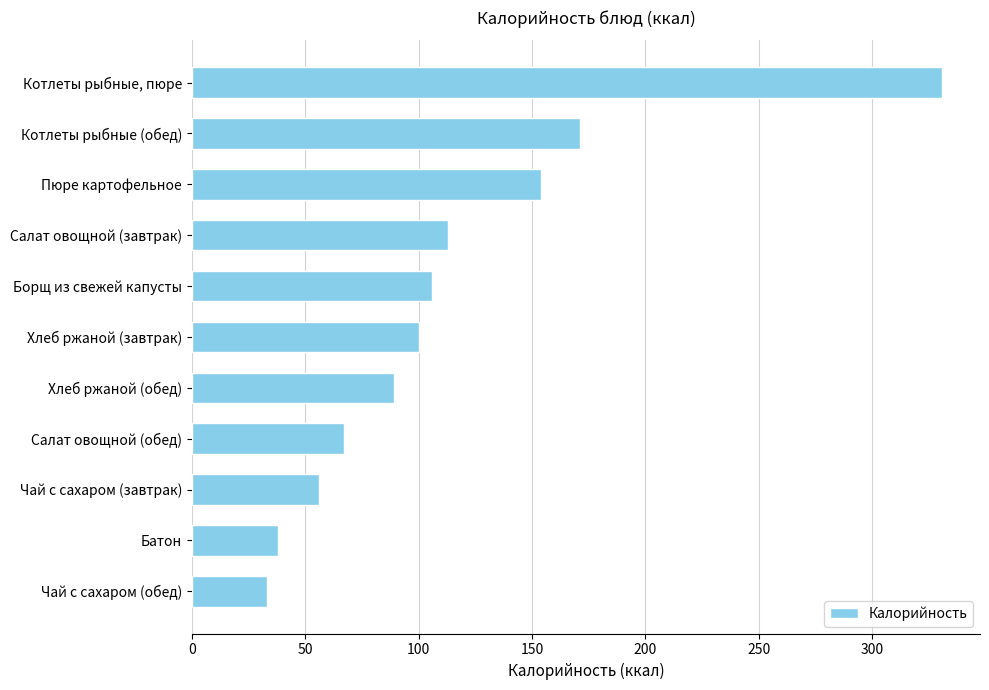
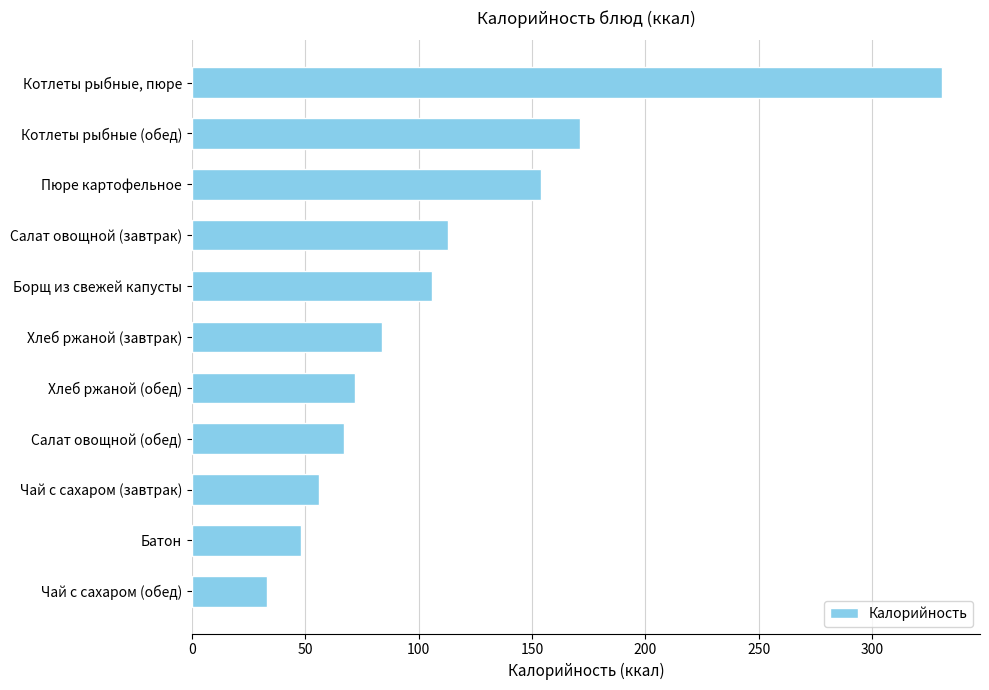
Хлеб ржаной (завтрак): 100 -> 84
Хлеб ржаной (обед): 89 -> 72
Батон: 38 -> 48
